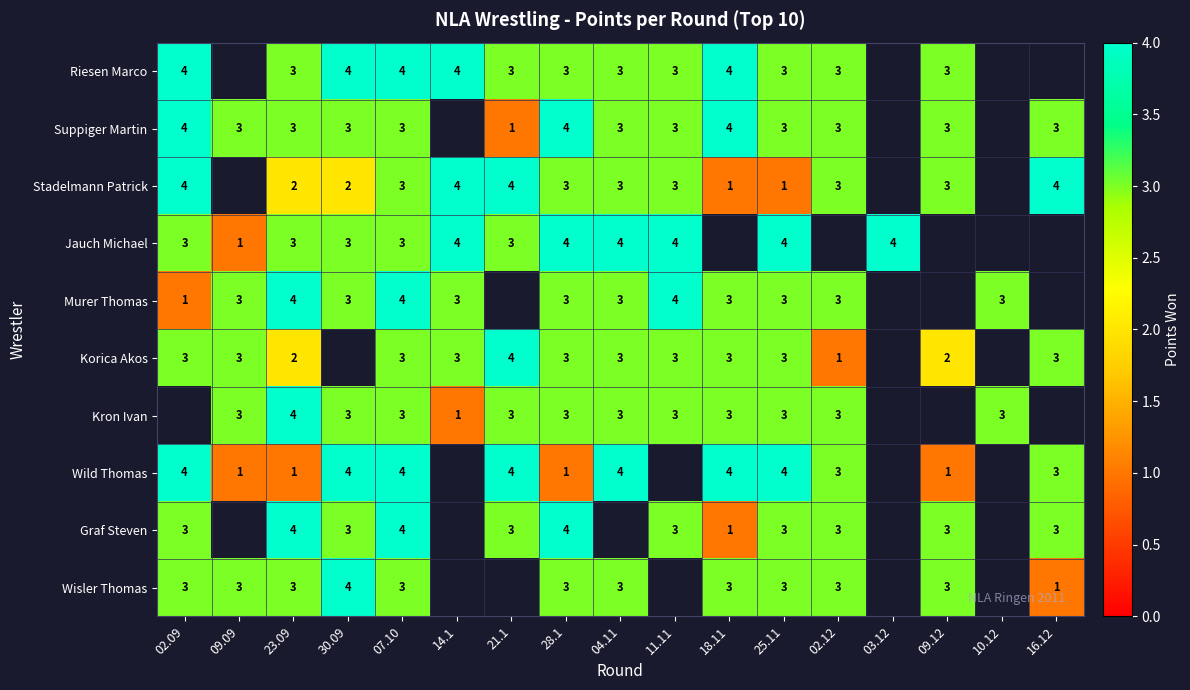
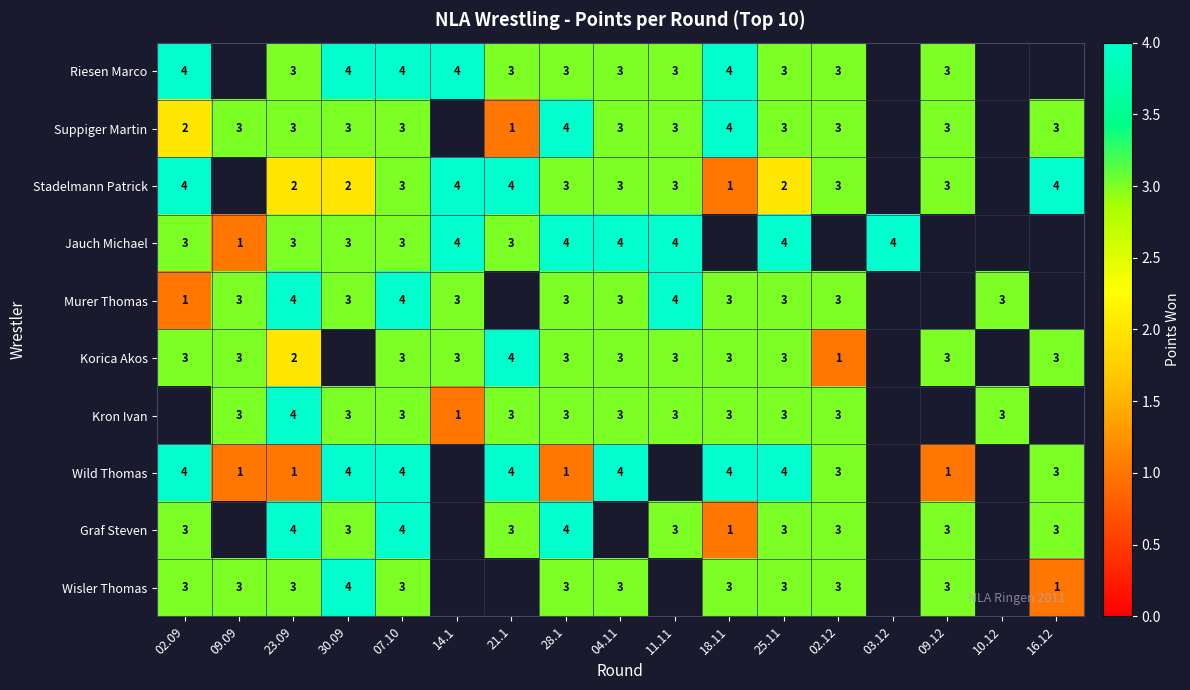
Suppiger Martin, 02.09: 4 -> 2
Stadelmann Patrick, 25.11: 1 -> 2
Korica Akos, 09.12: 2 -> 3
